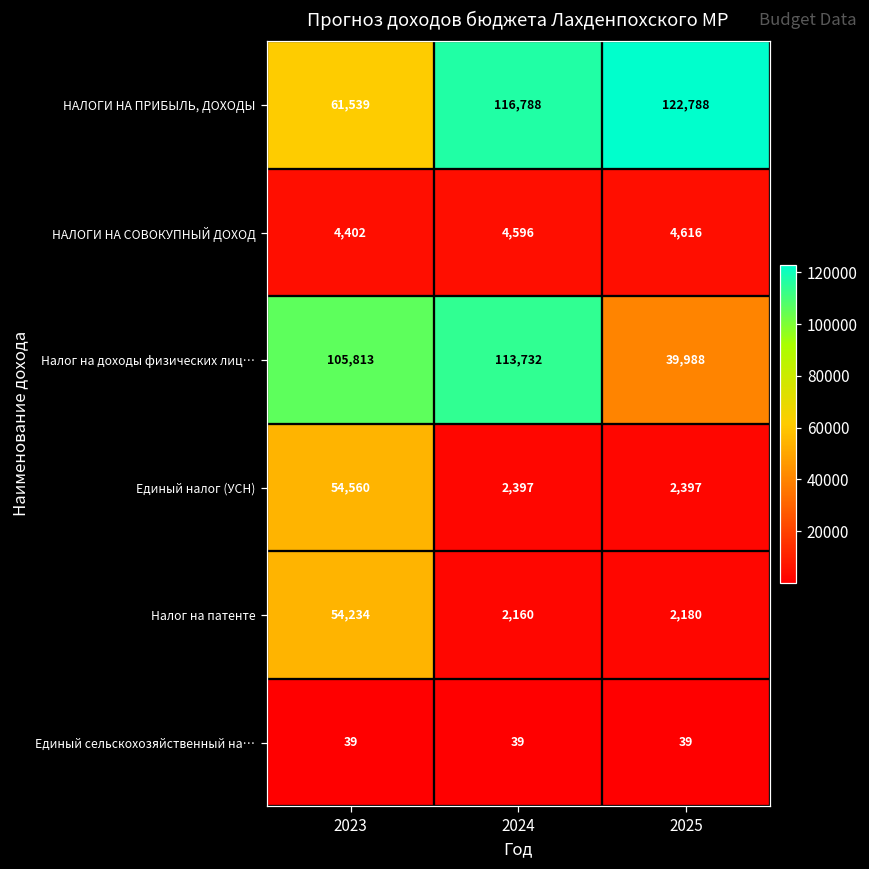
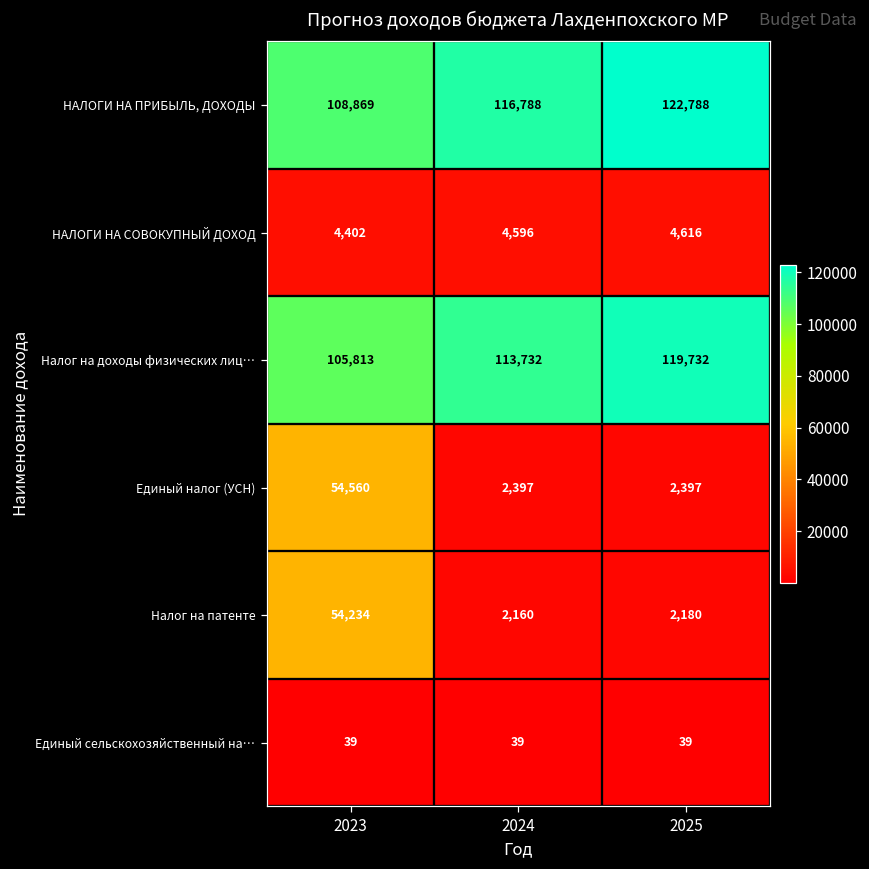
НАЛОГИ НА ПРИБЫЛЬ, ДОХОДЫ, 2023: 61,539 -> 108,869
Налог на доходы физических лиц…, 2025: 39,988 -> 119,732
